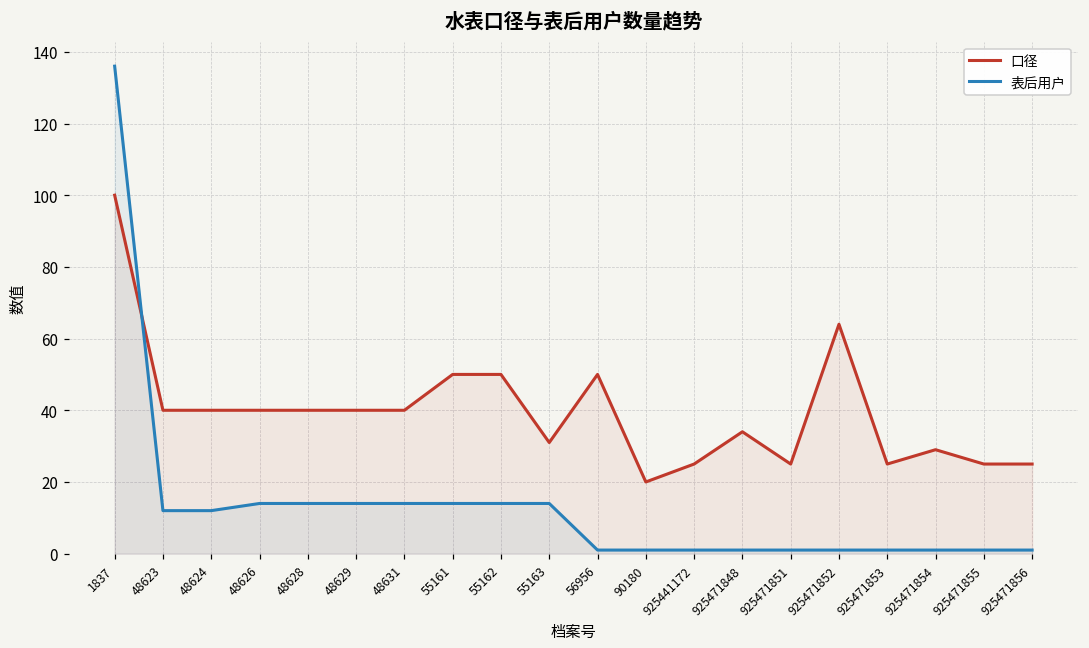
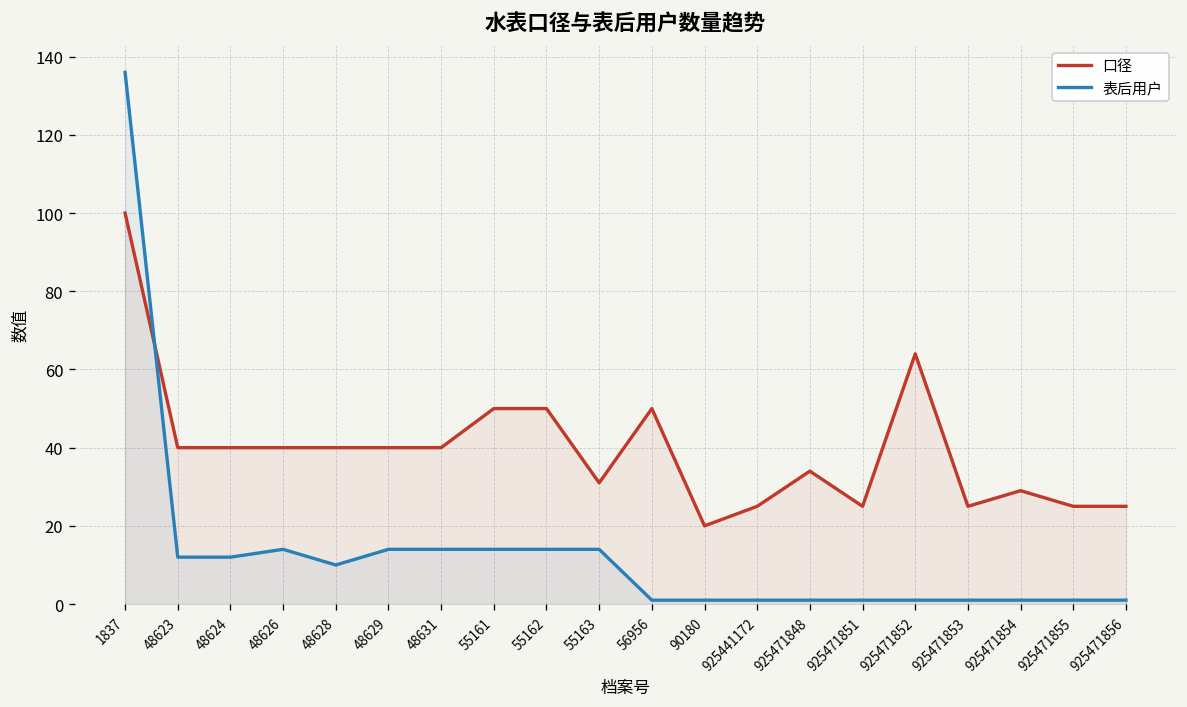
表后用户, 48628: 14 -> 10
